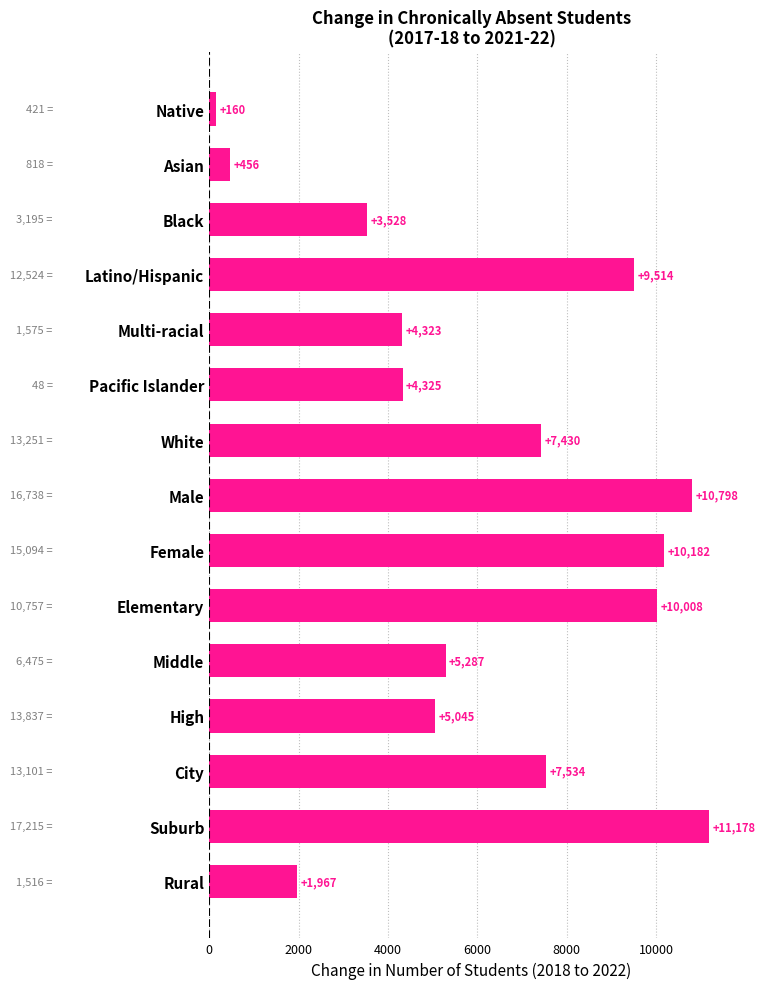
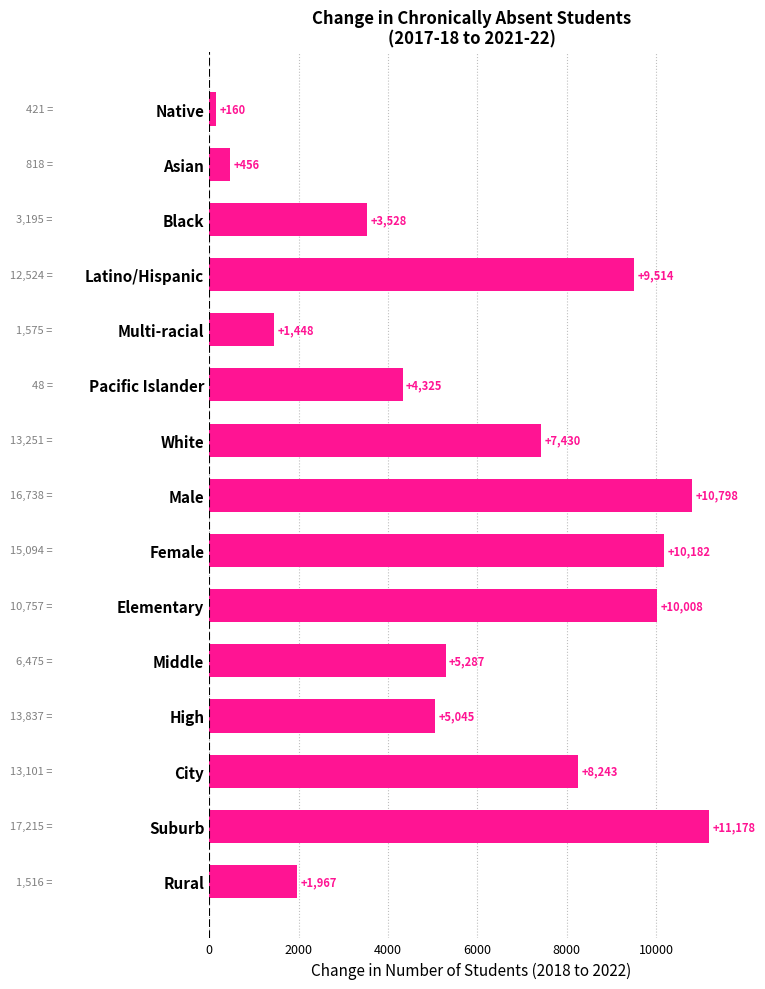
Multi-racial: +4,323 -> +1,448
City: +7,534 -> +8,243
